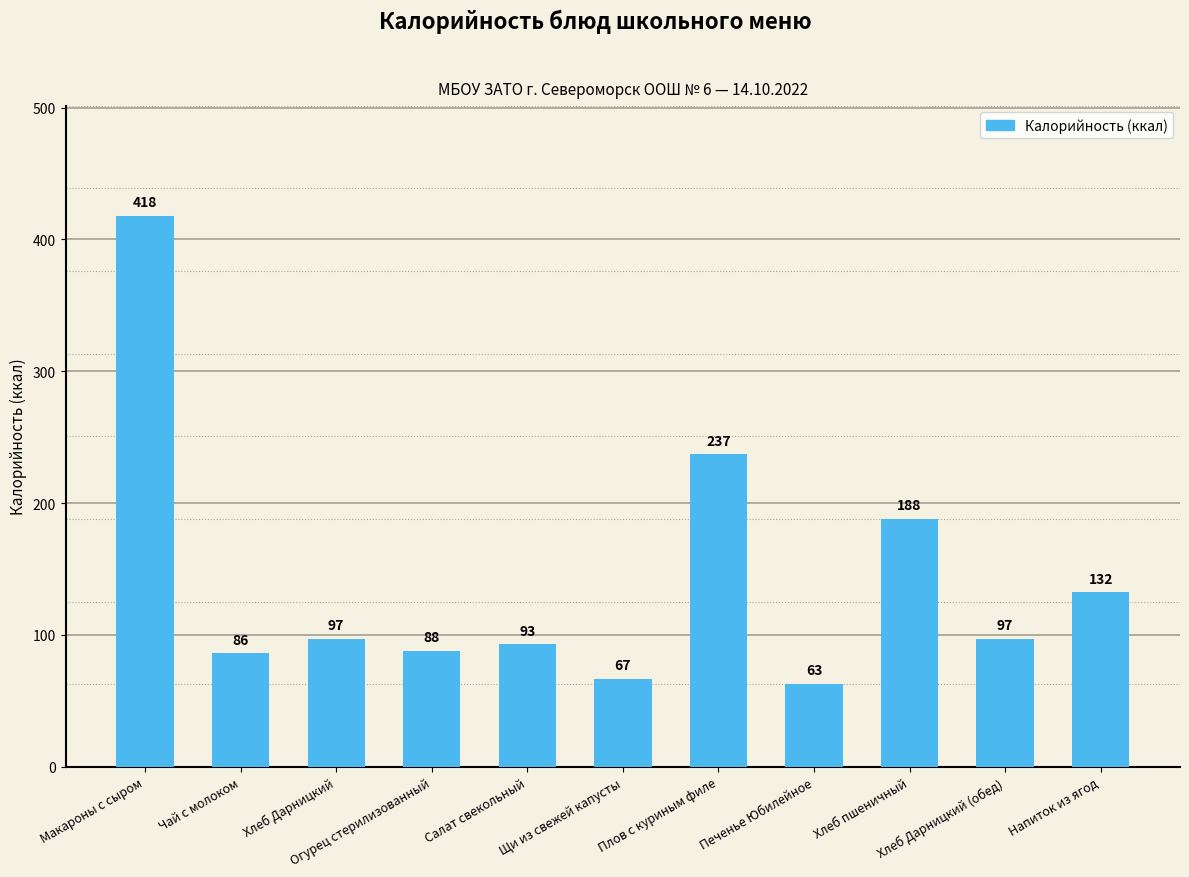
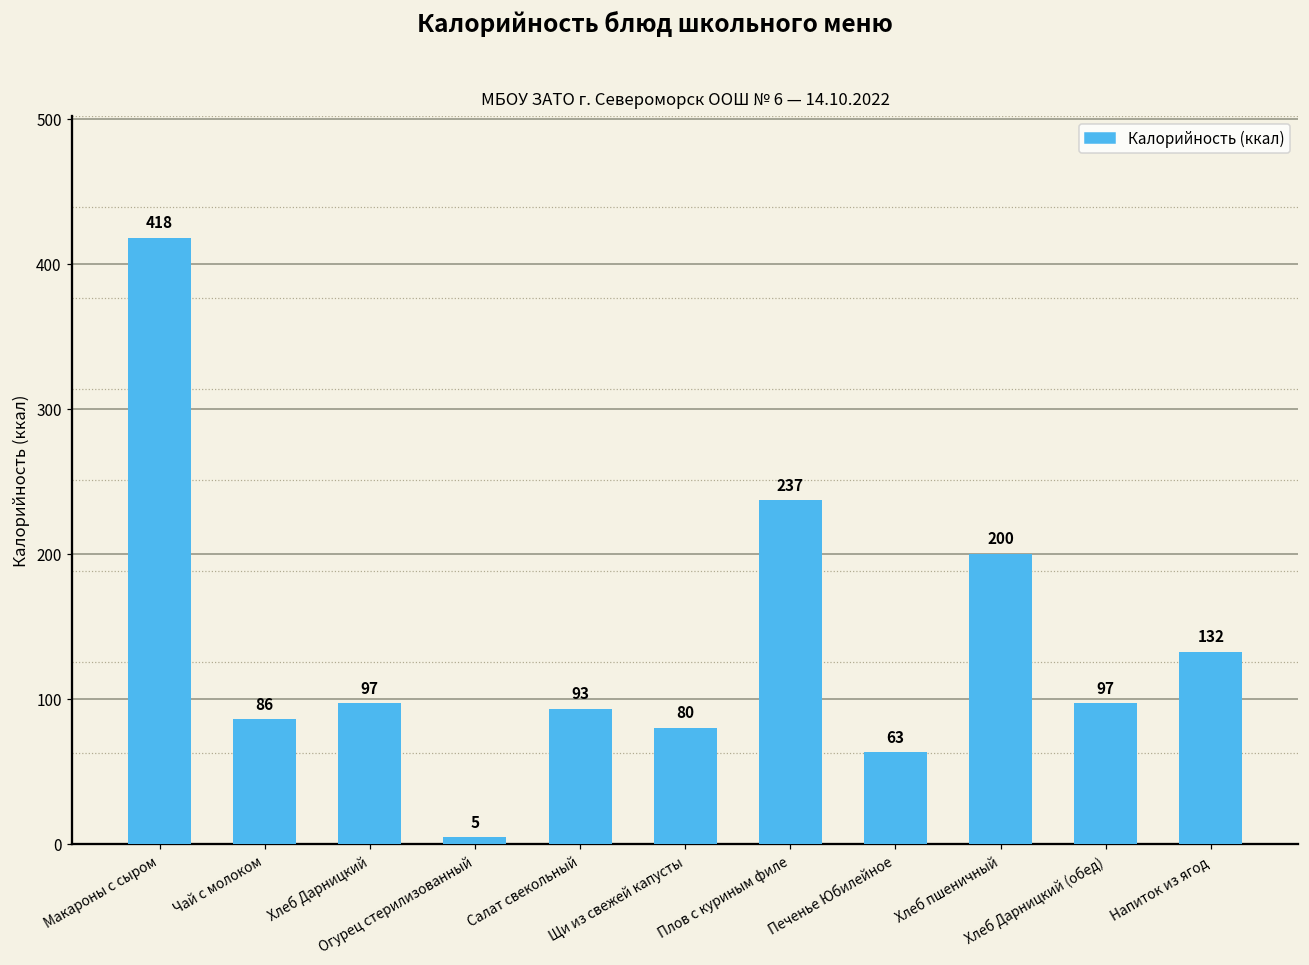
Огурец стерилизованный: 88 -> 5
Щи из свежей капусты: 67 -> 80
Хлеб пшеничный: 188 -> 200
